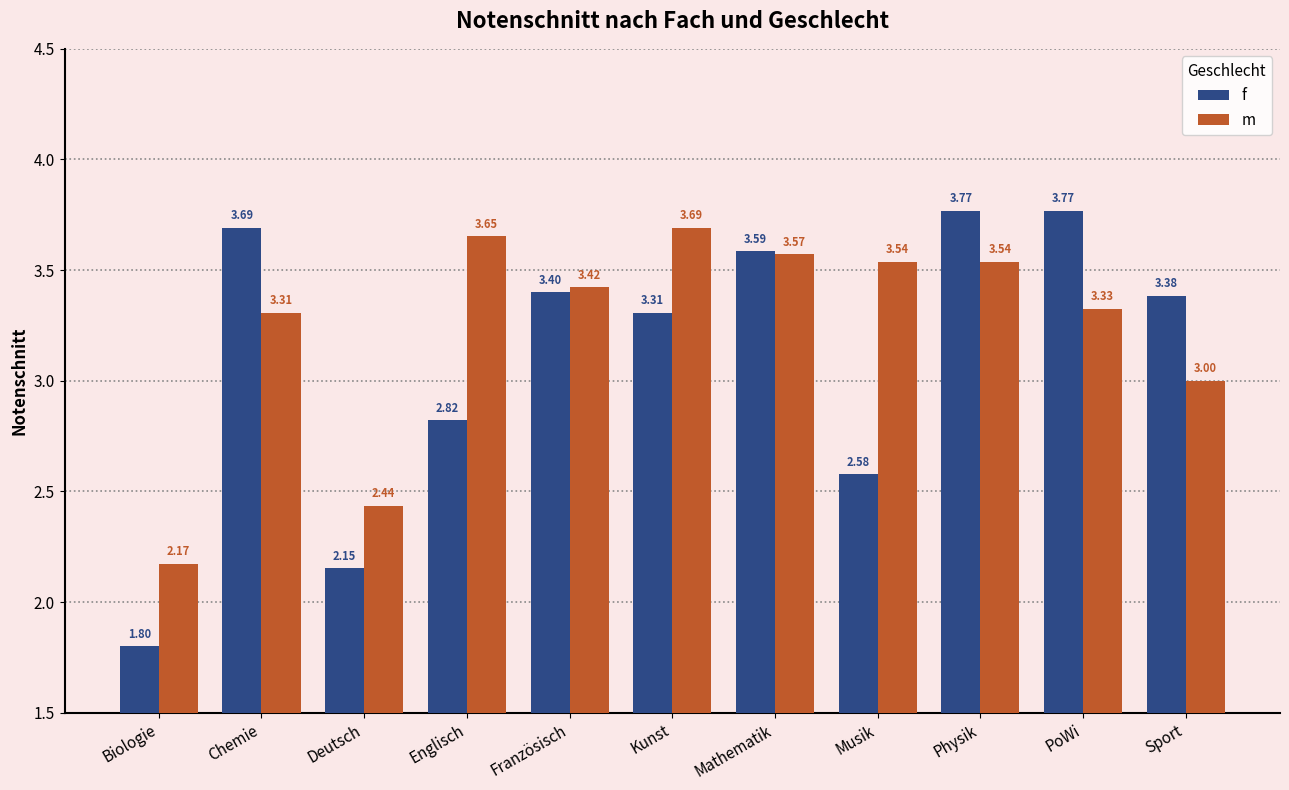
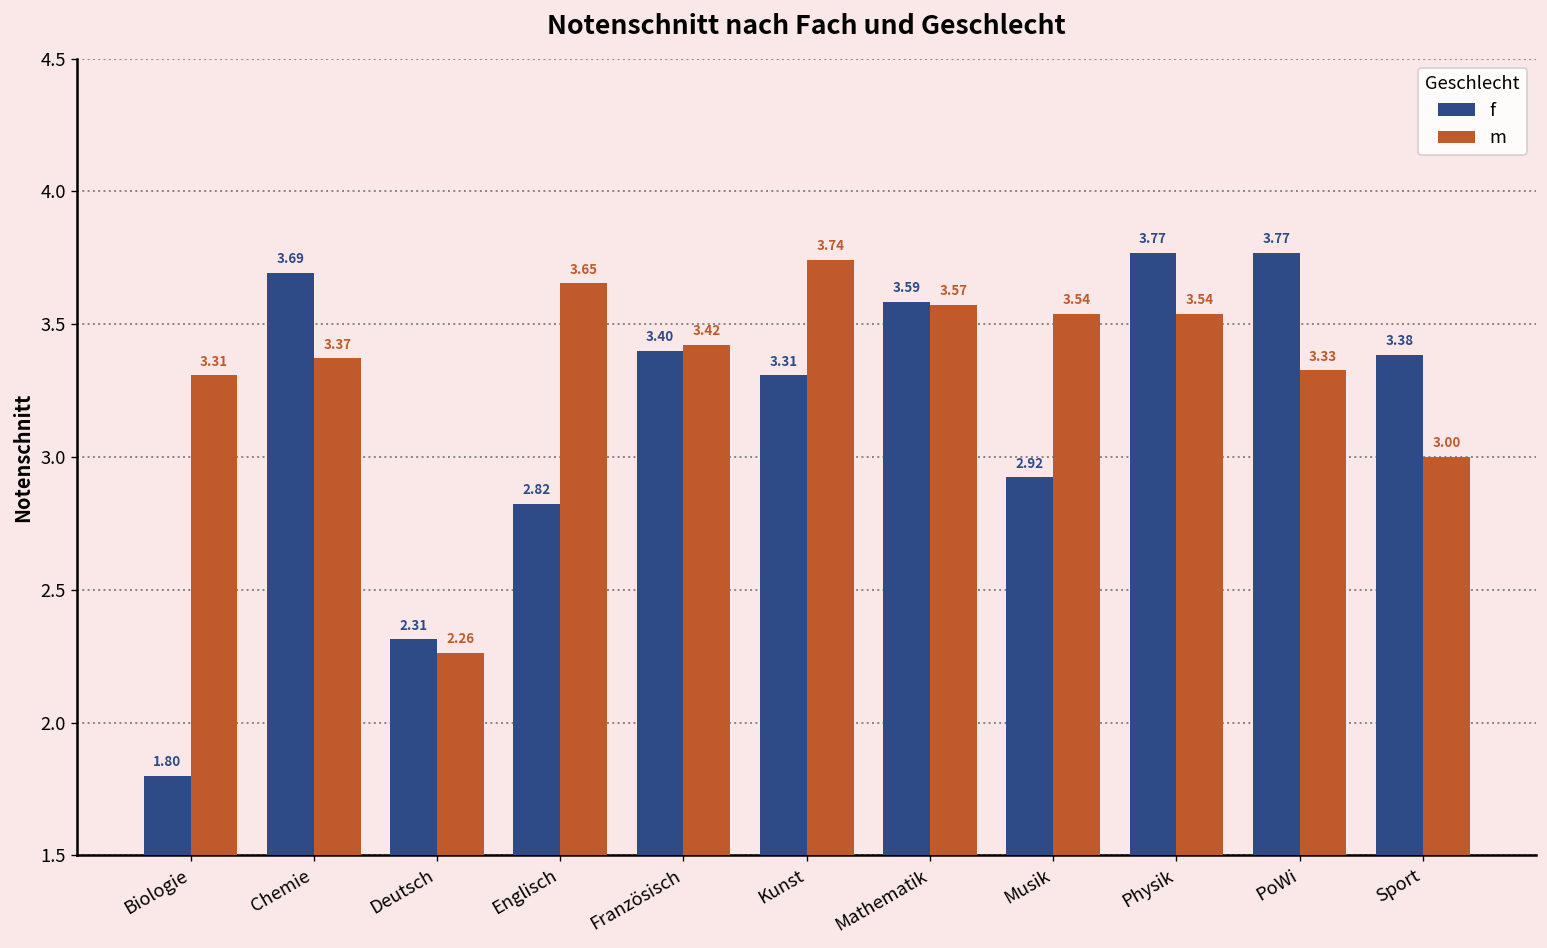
m, Biologie: 2.17 -> 3.31
m, Chemie: 3.31 -> 3.37
f, Deutsch: 2.15 -> 2.31
m, Deutsch: 2.44 -> 2.26
m, Kunst: 3.69 -> 3.74
f, Musik: 2.58 -> 2.92
